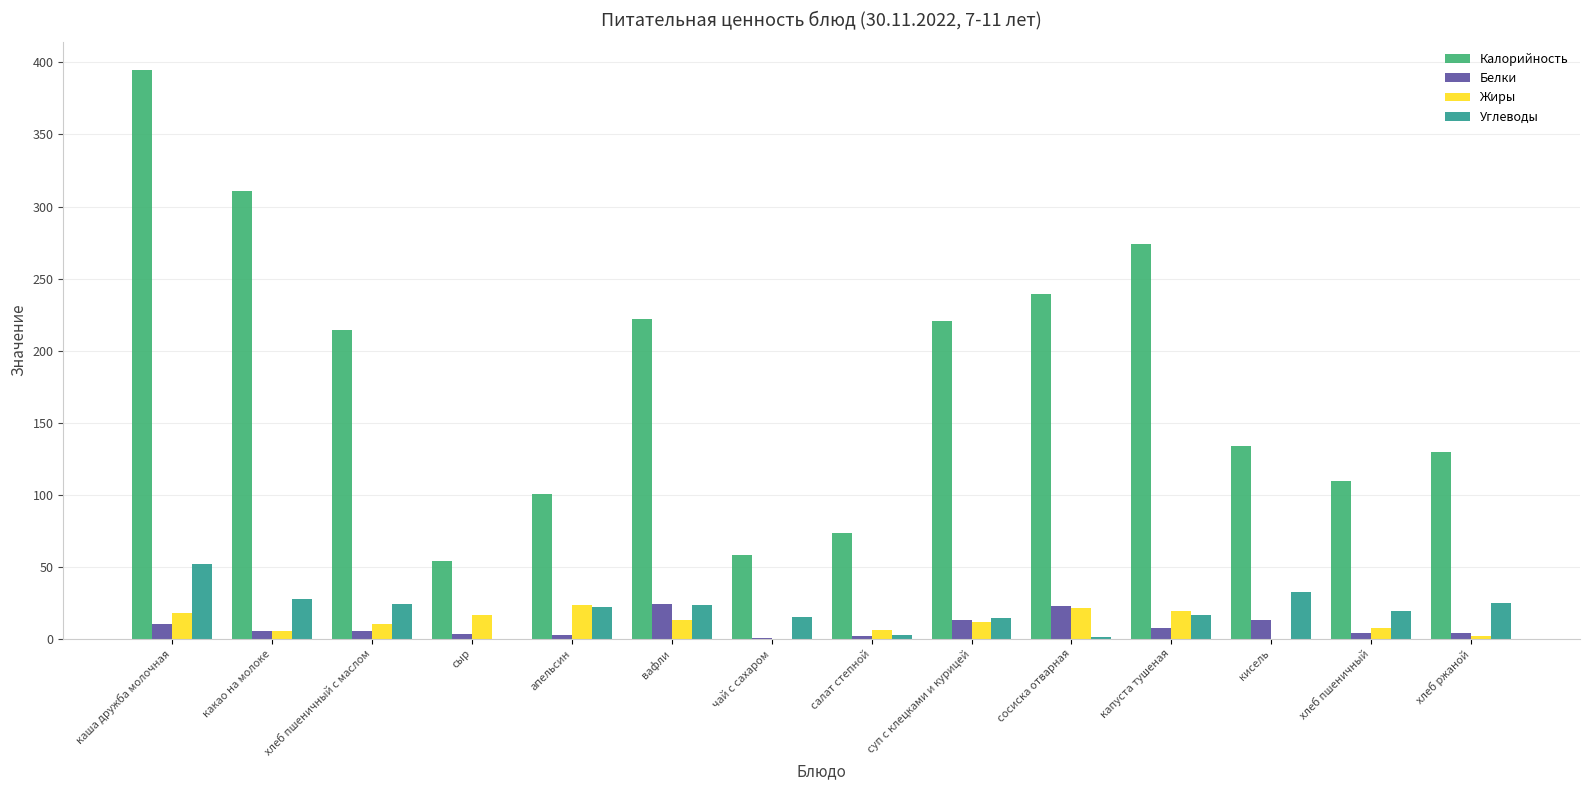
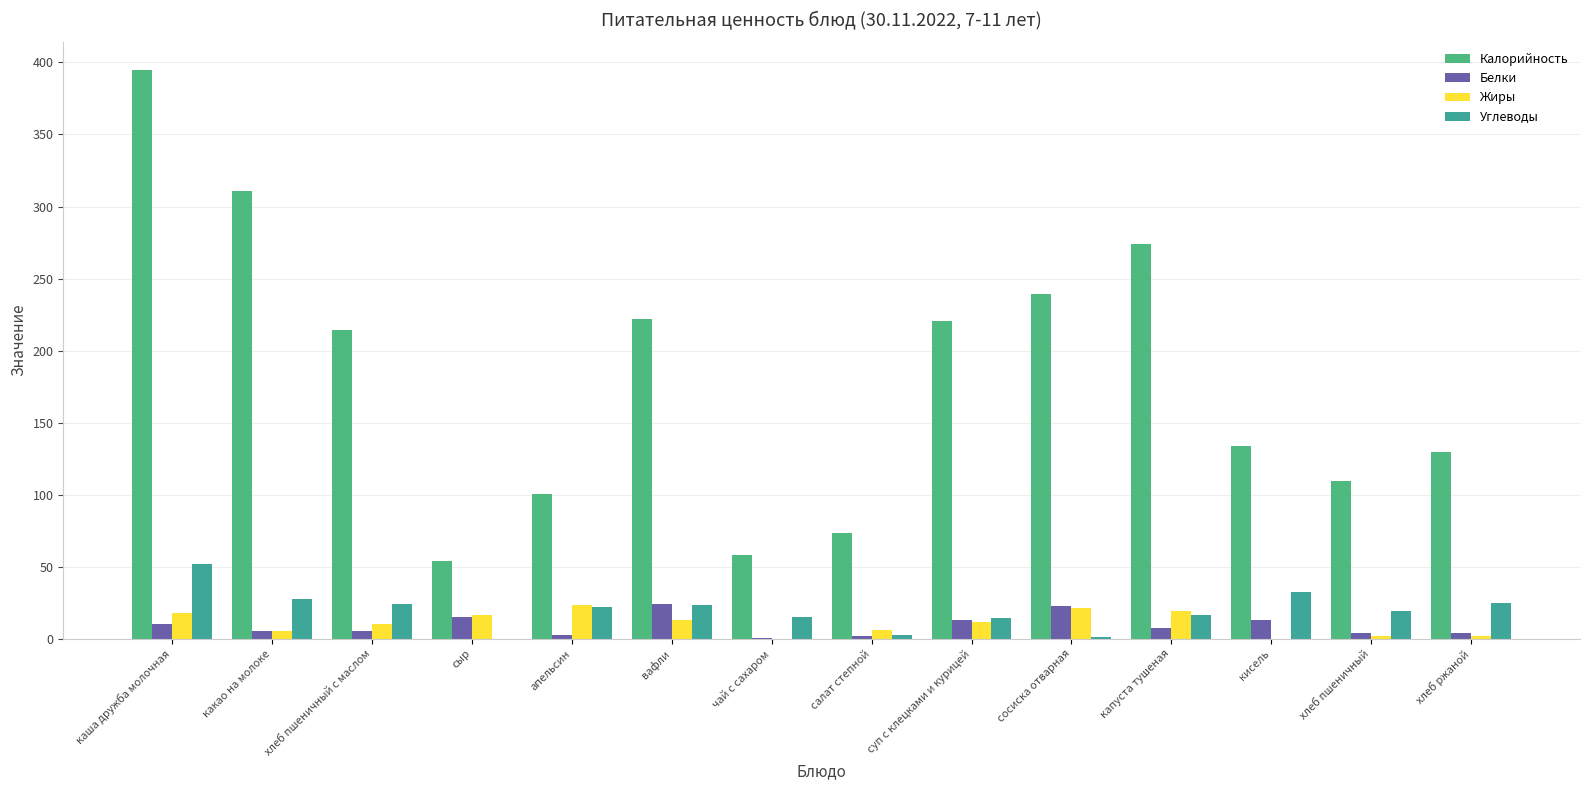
Белки, сыр: 3 -> 15
Жиры, хлеб пшеничный: 8 -> 2
